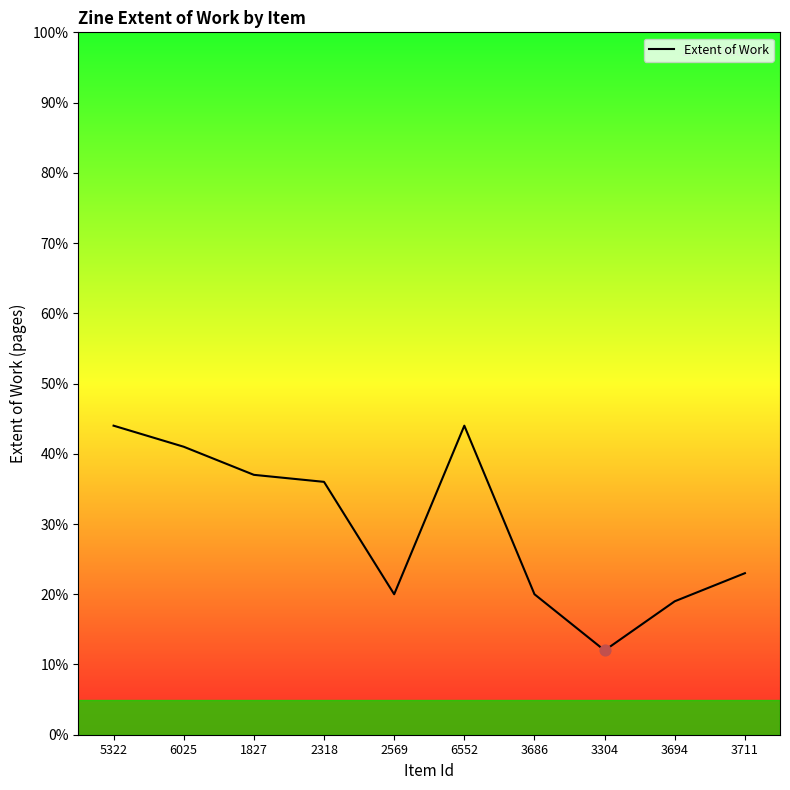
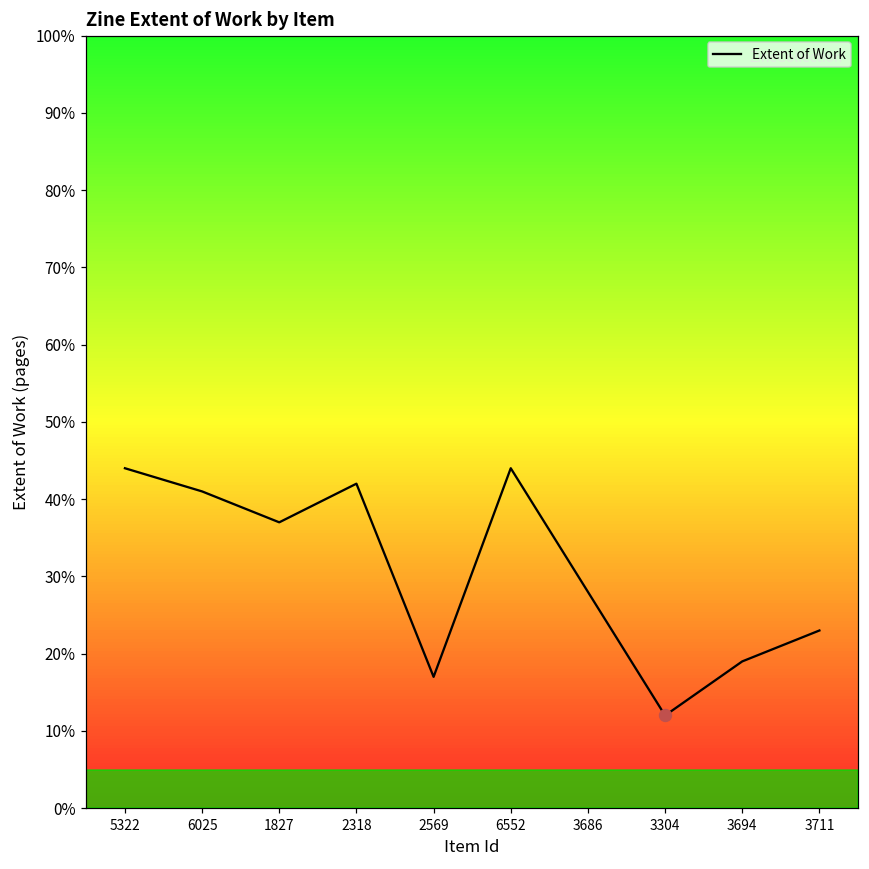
Extent of Work, 2318: 36% -> 42%
Extent of Work, 2569: 20% -> 17%
Extent of Work, 3686: 20% -> 28%
